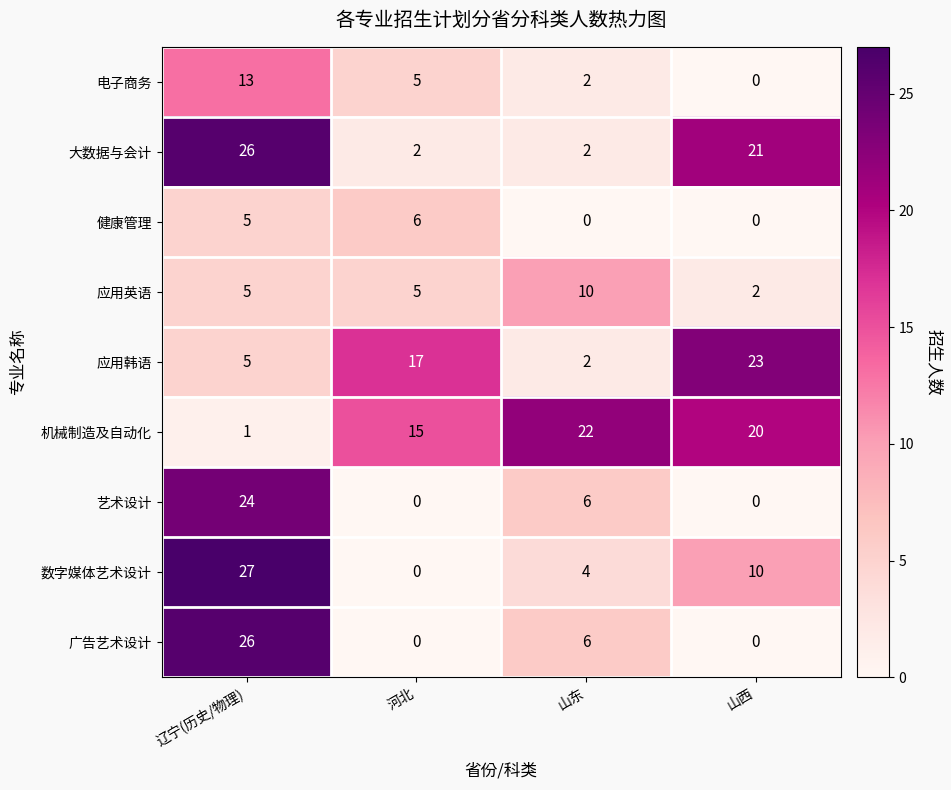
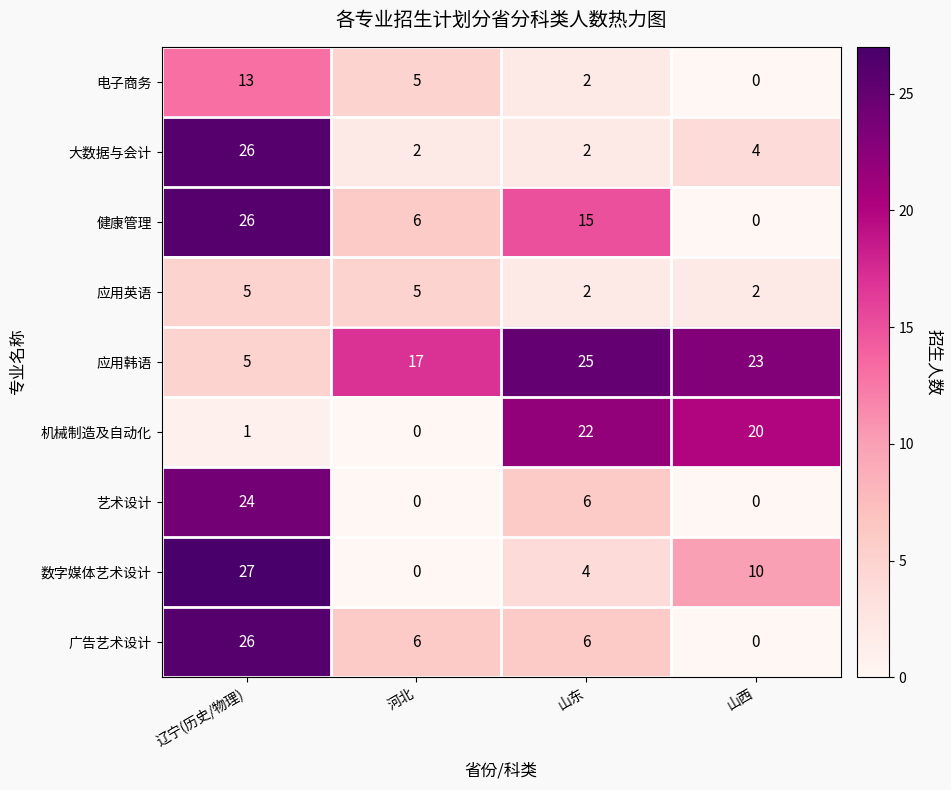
大数据与会计, 山西: 21 -> 4
健康管理, 辽宁(历史/物理): 5 -> 26
健康管理, 山东: 0 -> 15
应用英语, 山东: 10 -> 2
应用韩语, 山东: 2 -> 25
机械制造及自动化, 河北: 15 -> 0
广告艺术设计, 河北: 0 -> 6
